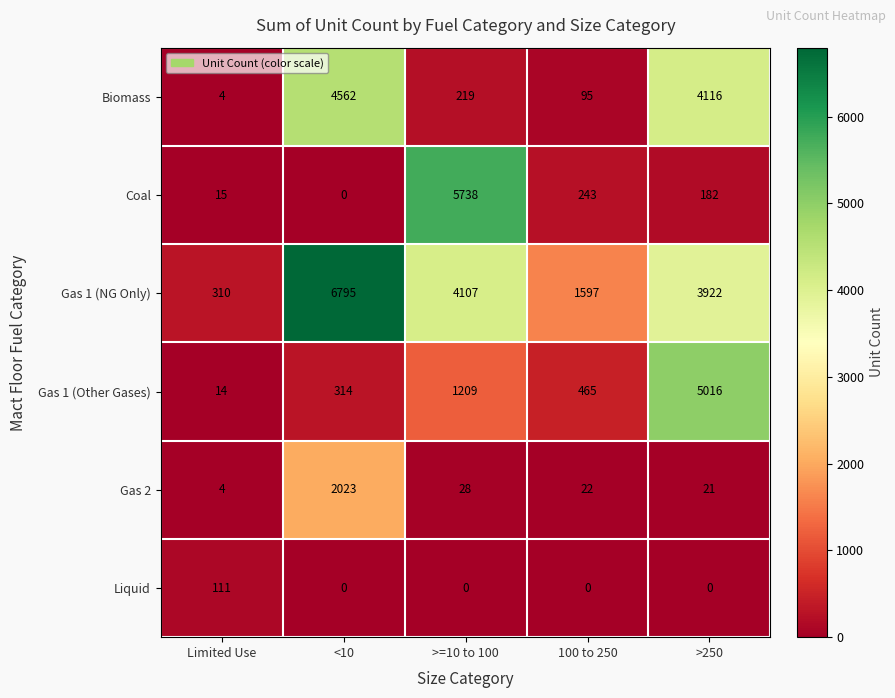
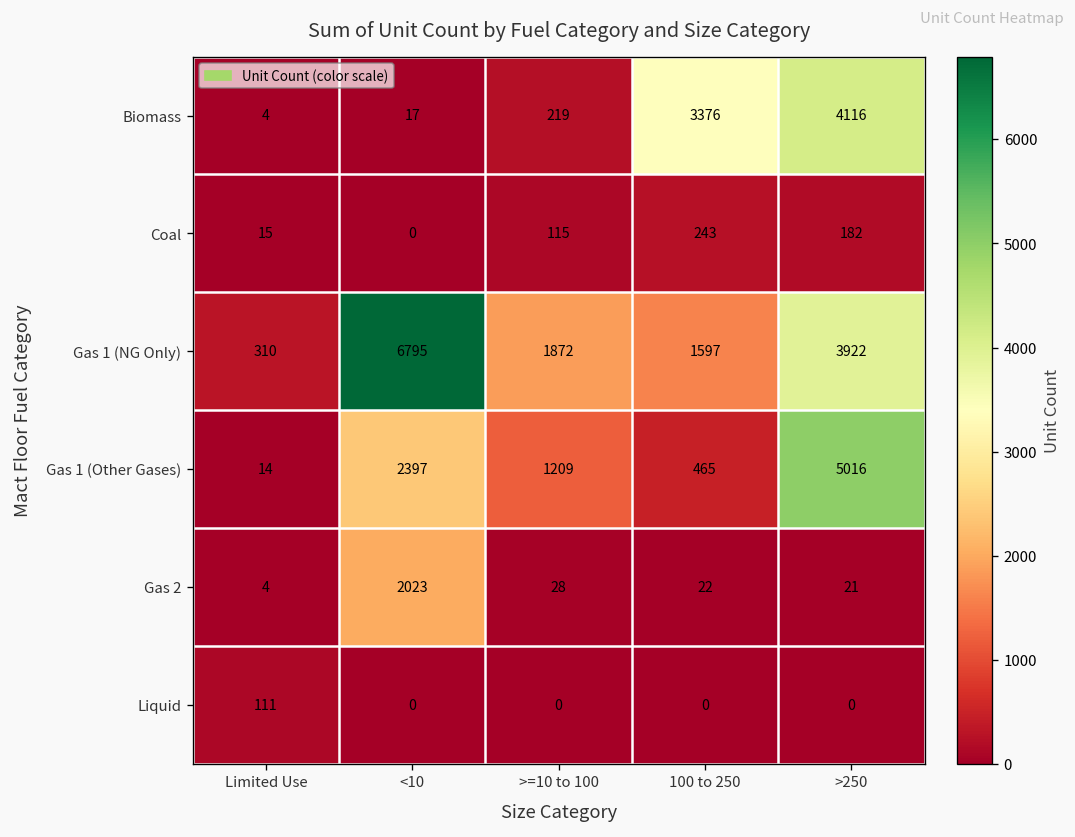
Biomass, <10: 4562 -> 17
Biomass, 100 to 250: 95 -> 3376
Coal, >=10 to 100: 5738 -> 115
Gas 1 (NG Only), >=10 to 100: 4107 -> 1872
Gas 1 (Other Gases), <10: 314 -> 2397
